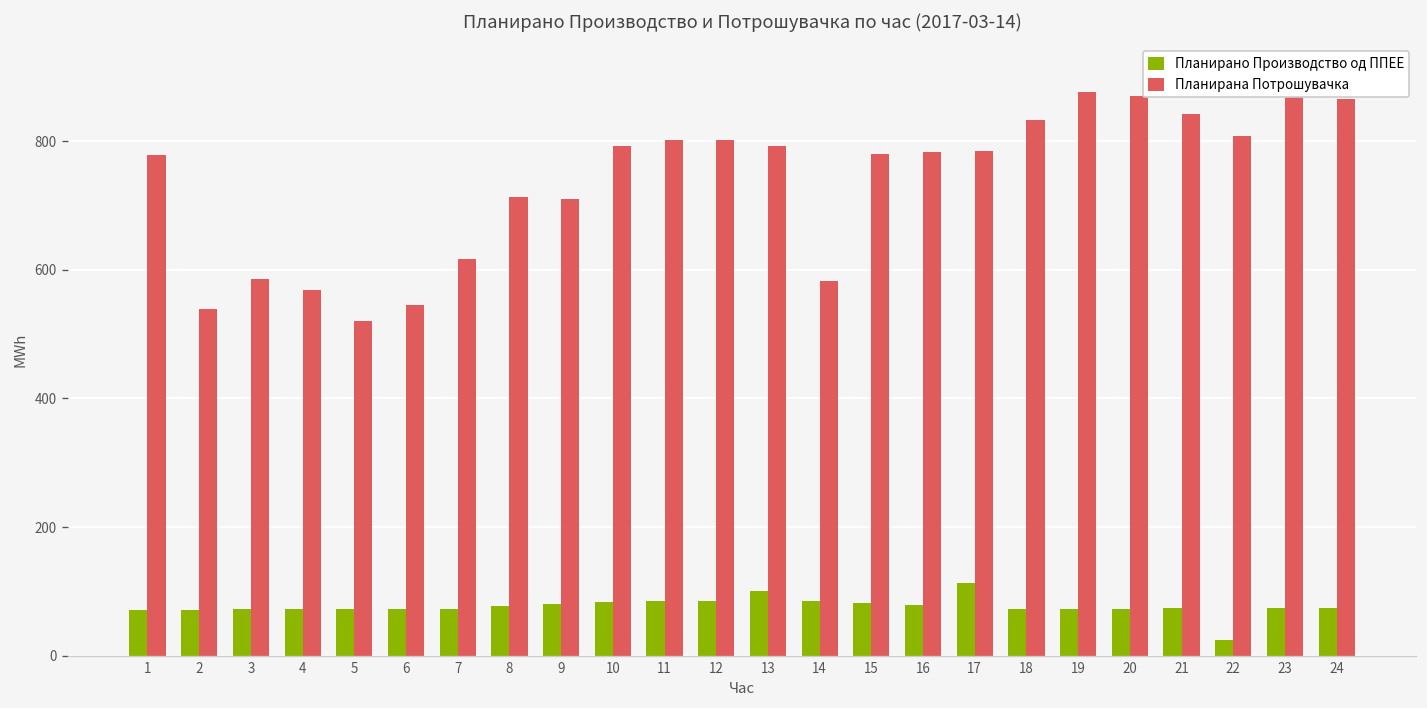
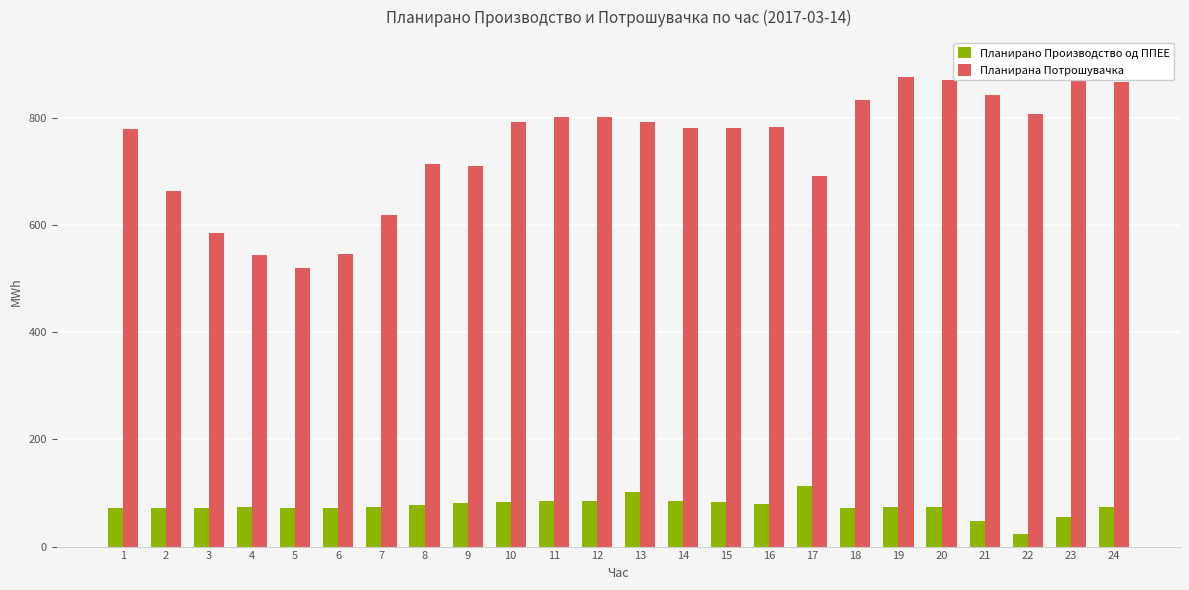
Планирана Потрошувачка, 2: 540 -> 660
Планирана Потрошувачка, 4: 570 -> 540
Планирана Потрошувачка, 14: 580 -> 780
Планирана Потрошувачка, 17: 780 -> 690
Планирано Производство од ППЕЕ, 21: 70 -> 50
Планирано Производство од ППЕЕ, 23: 70 -> 60
